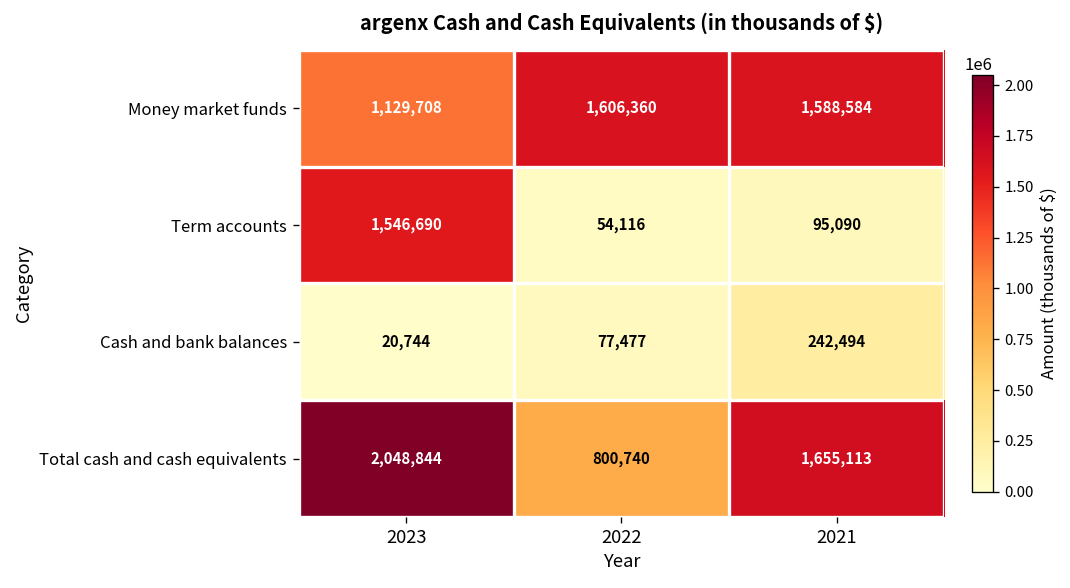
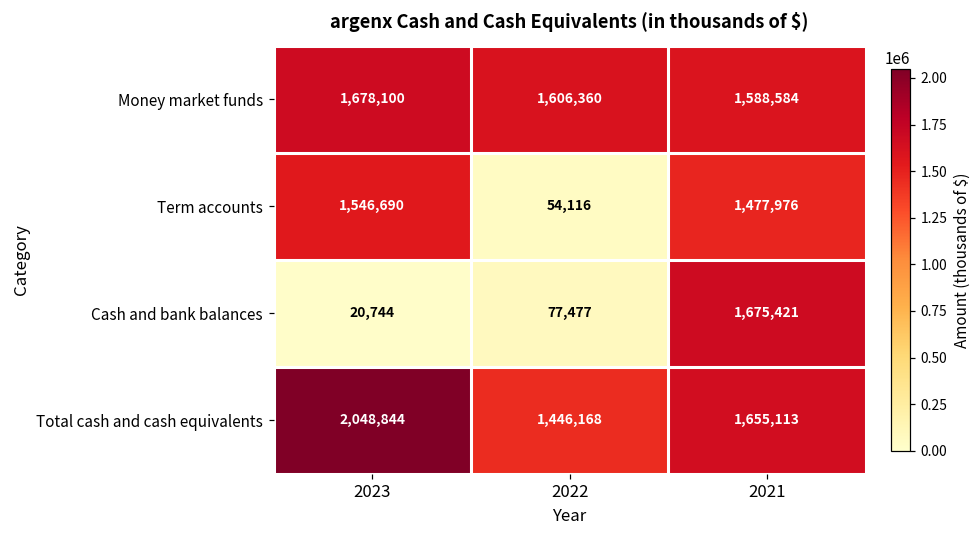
Money market funds, 2023: 1,129,708 -> 1,678,100
Term accounts, 2021: 95,090 -> 1,477,976
Cash and bank balances, 2021: 242,494 -> 1,675,421
Total cash and cash equivalents, 2022: 800,740 -> 1,446,168
